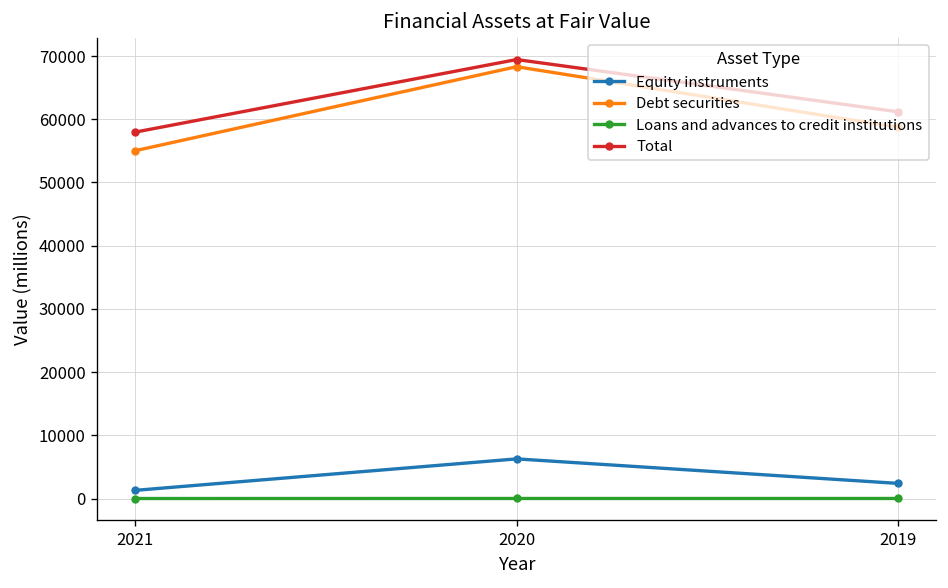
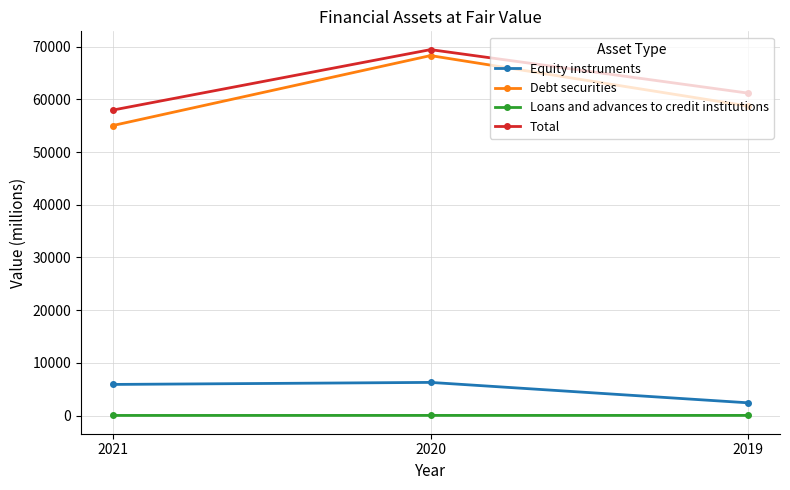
Equity instruments, 2021: 1000 -> 6000
